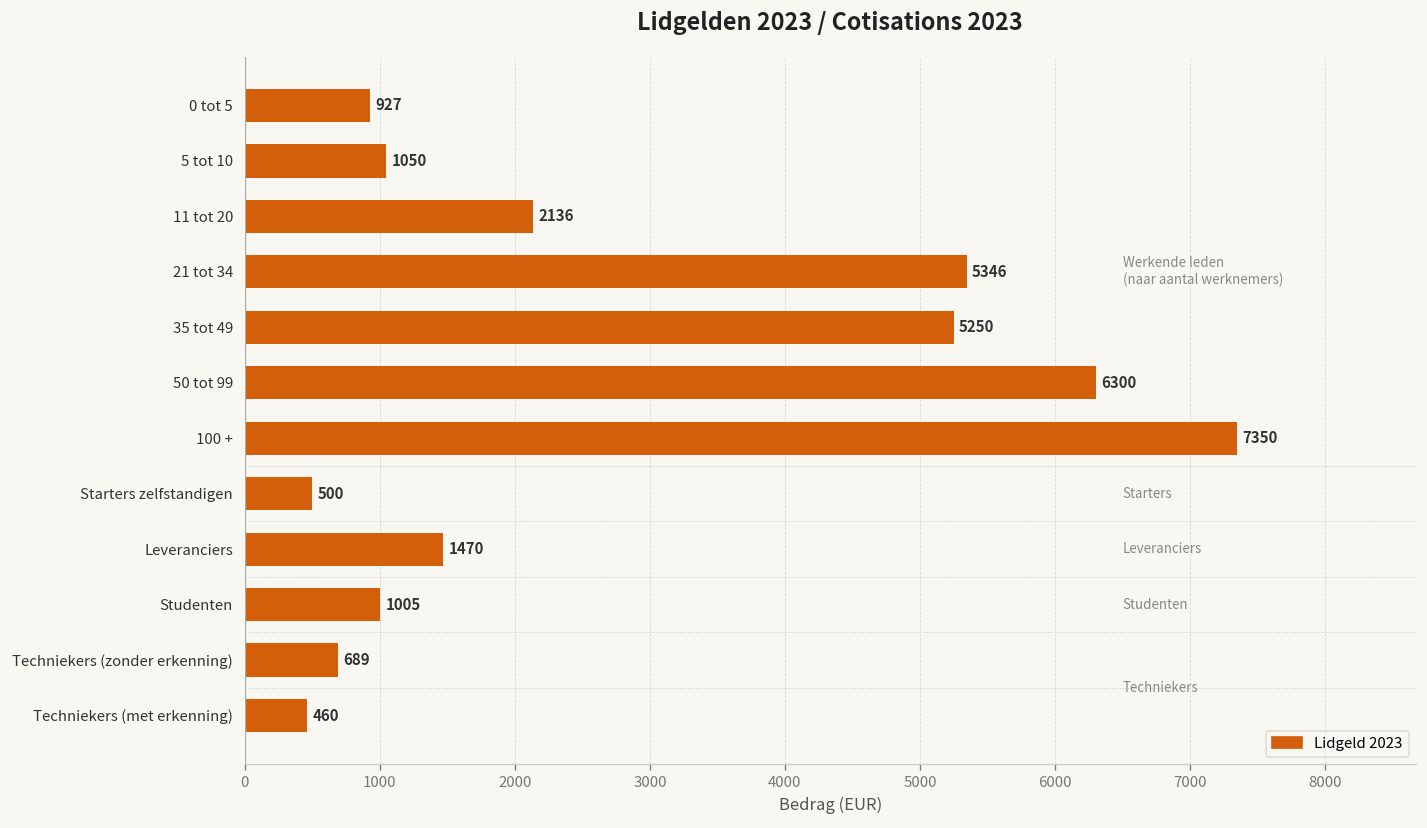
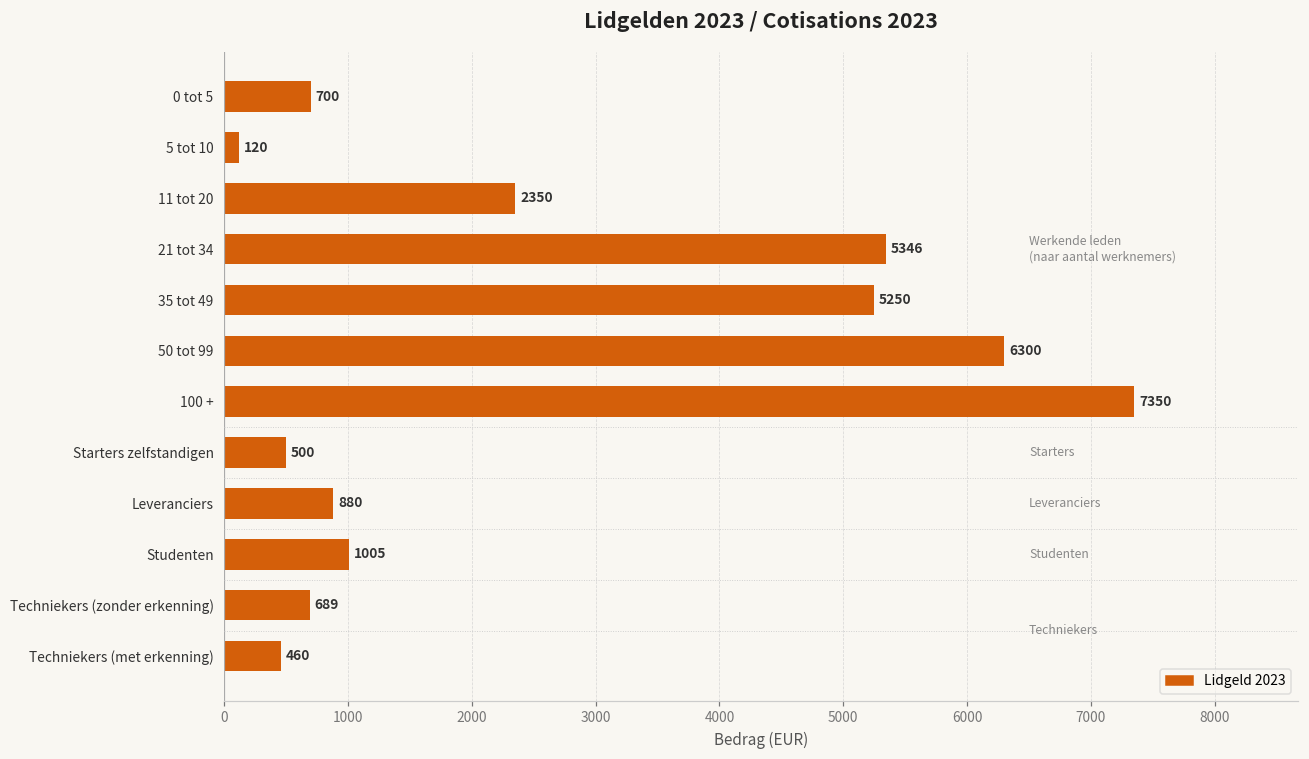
0 tot 5: 927 -> 700
5 tot 10: 1050 -> 120
11 tot 20: 2136 -> 2350
Leveranciers: 1470 -> 880
